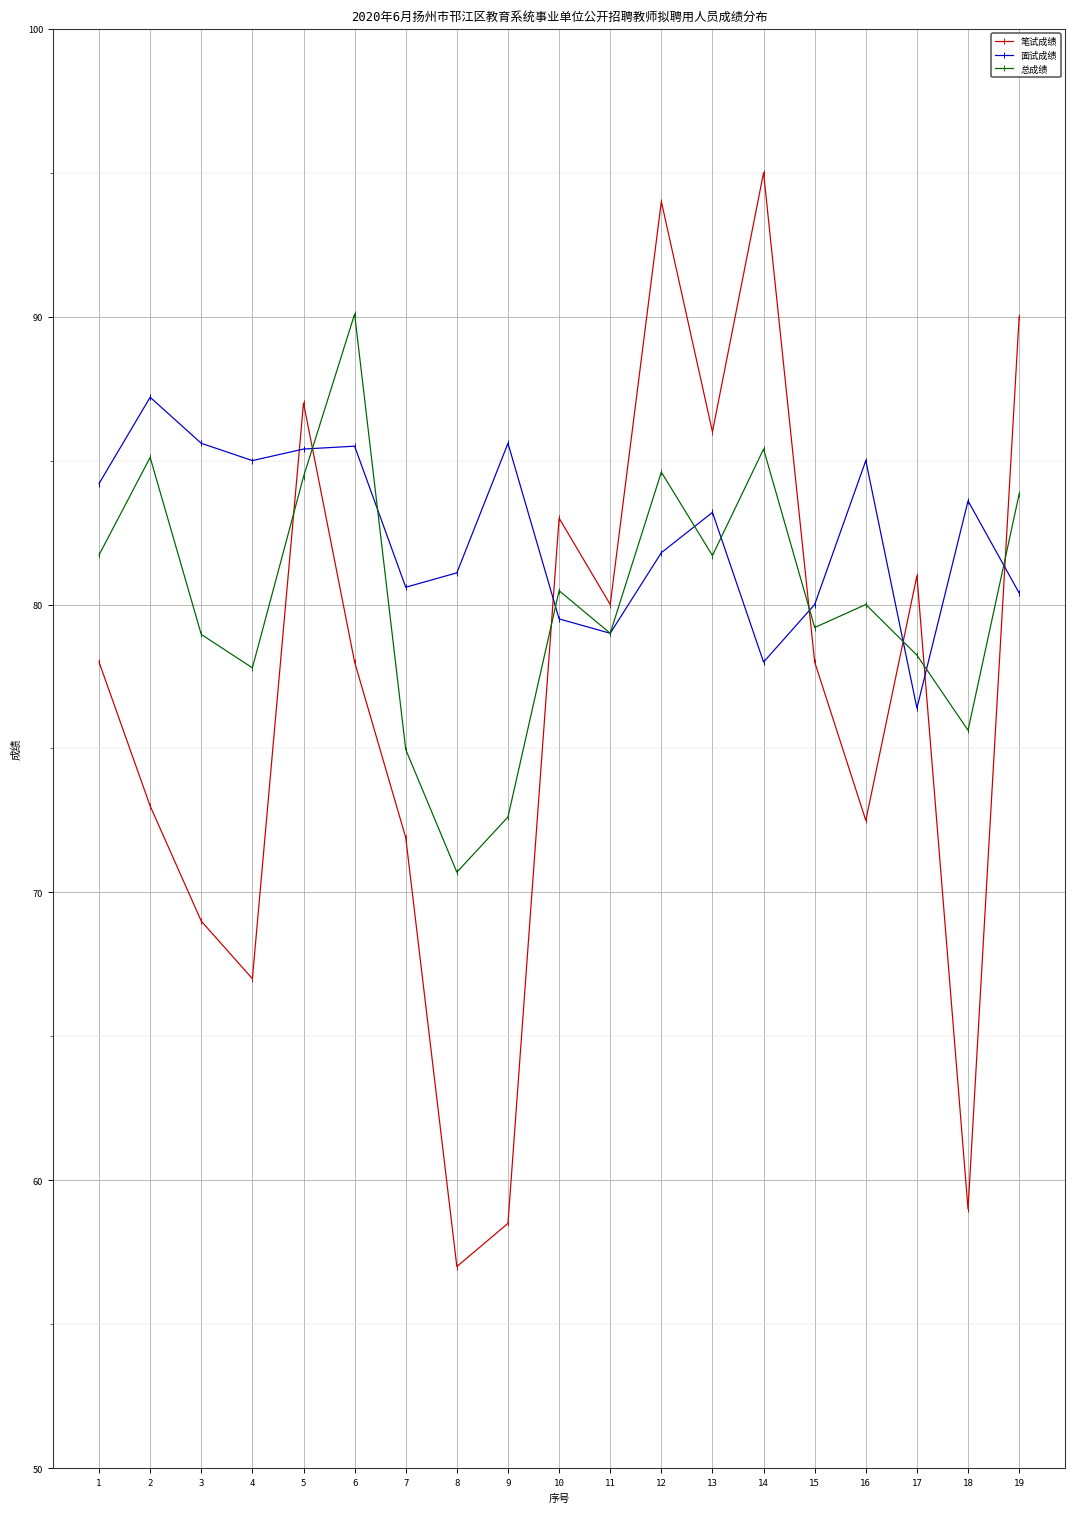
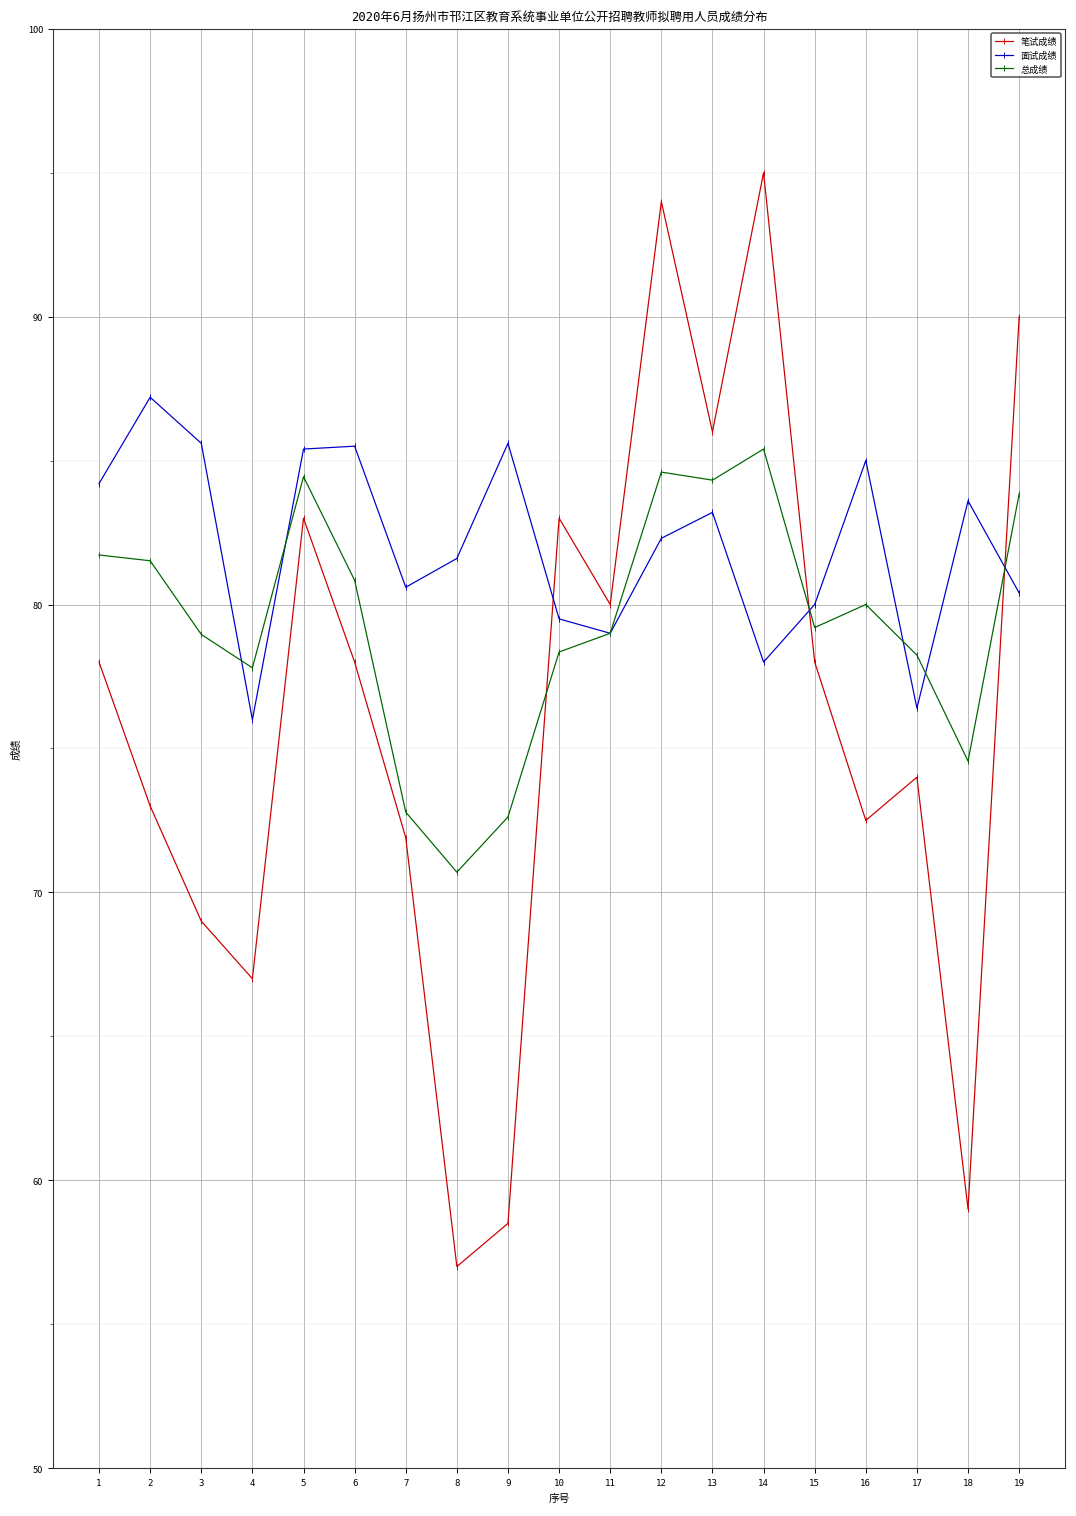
总成绩, 2: 85.1 -> 81.5
面试成绩, 4: 85 -> 76
笔试成绩, 5: 87 -> 83
总成绩, 6: 90.1 -> 80.8
总成绩, 7: 75.0 -> 72.8
面试成绩, 8: 81.1 -> 81.6
总成绩, 10: 80.5 -> 78.4
面试成绩, 12: 81.8 -> 82.3
总成绩, 13: 81.7 -> 84.3
笔试成绩, 17: 81 -> 74
总成绩, 18: 75.6 -> 74.6
